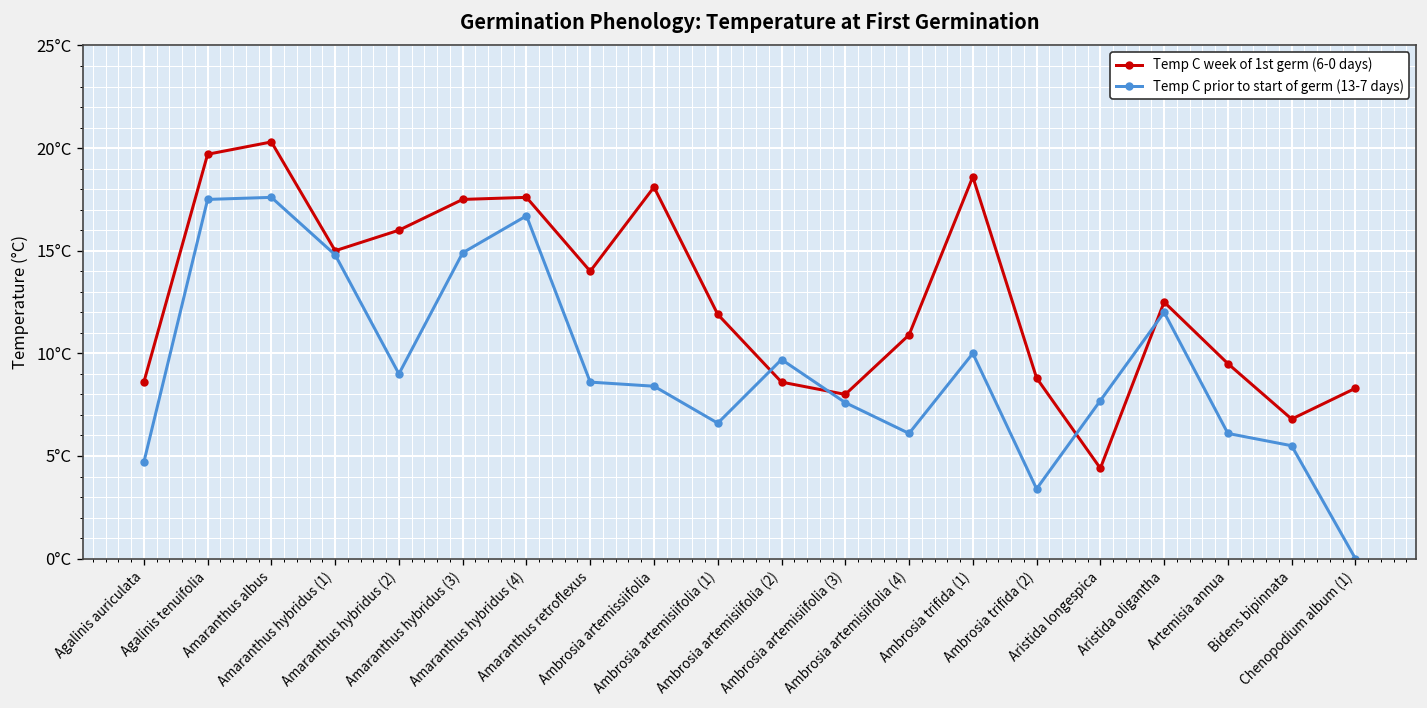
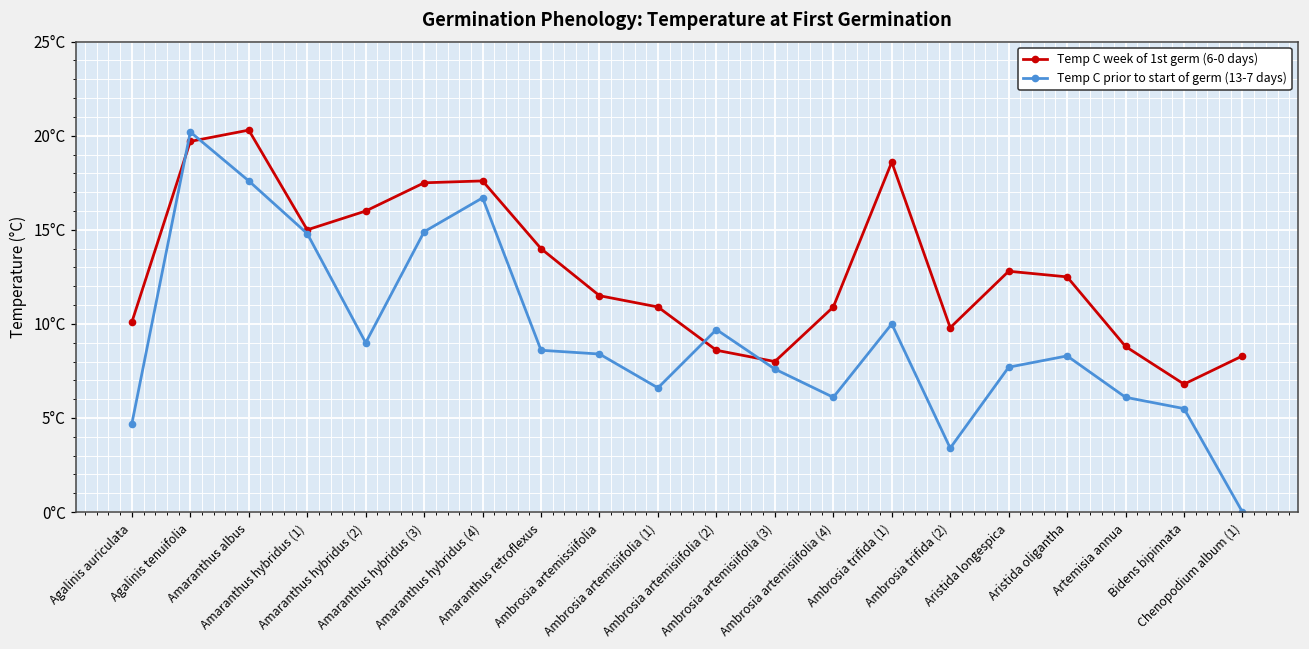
Temp C week of 1st germ (6-0 days), Agalinis auriculata: 8.6°C -> 10.1°C
Temp C prior to start of germ (13-7 days), Agalinis tenuifolia: 17.5°C -> 20.2°C
Temp C week of 1st germ (6-0 days), Ambrosia artemissiifolia: 18.1°C -> 11.5°C
Temp C week of 1st germ (6-0 days), Ambrosia artemisiifolia (1): 11.9°C -> 10.9°C
Temp C week of 1st germ (6-0 days), Ambrosia trifida (2): 8.8°C -> 9.8°C
Temp C week of 1st germ (6-0 days), Aristida longespica: 4.4°C -> 12.8°C
Temp C prior to start of germ (13-7 days), Aristida oligantha: 12.0°C -> 8.3°C
Temp C week of 1st germ (6-0 days), Artemisia annua: 9.5°C -> 8.8°C
